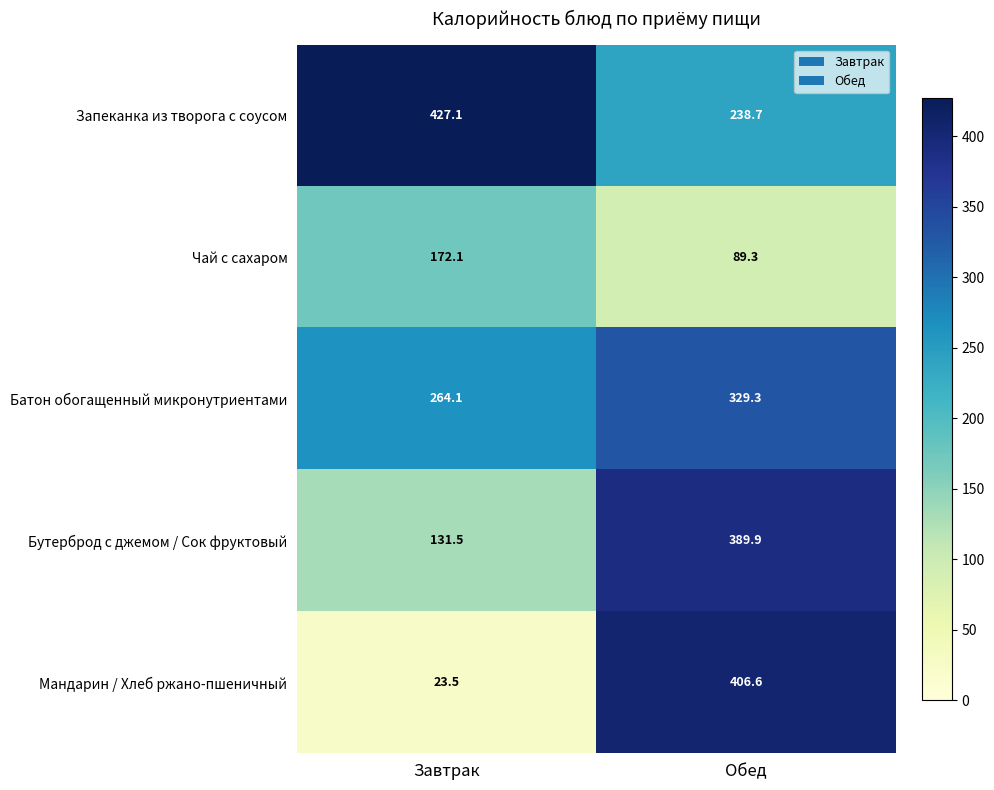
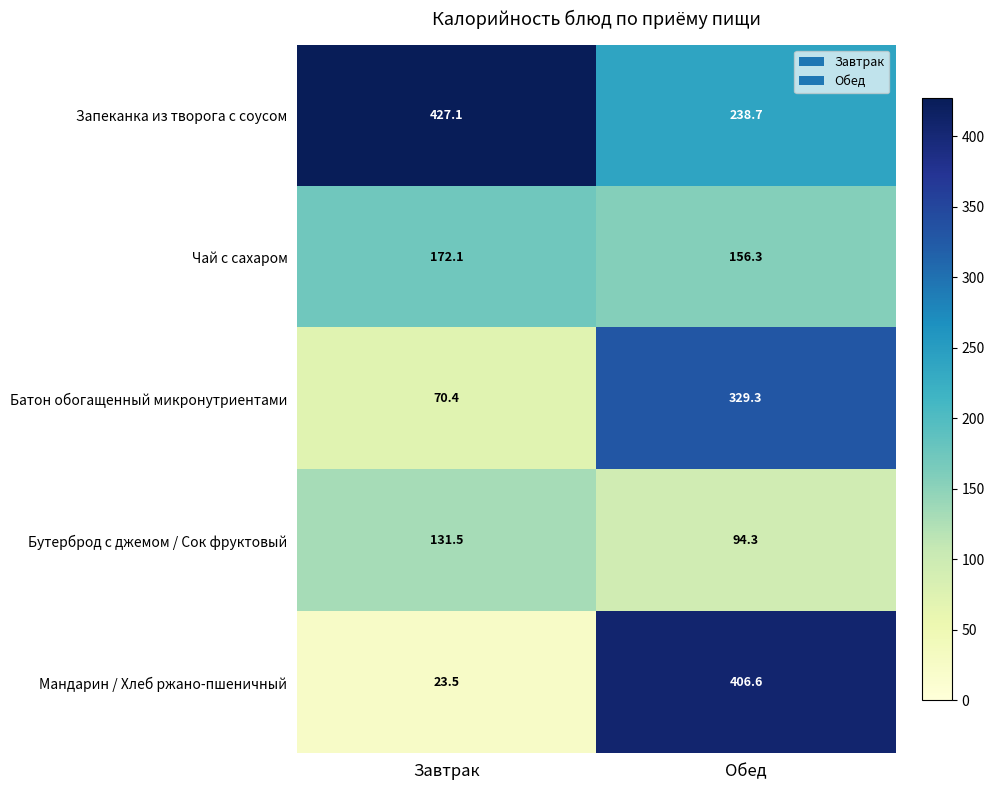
Чай с сахаром, Обед: 89.3 -> 156.3
Батон обогащенный микронутриентами, Завтрак: 264.1 -> 70.4
Бутерброд с джемом / Сок фруктовый, Обед: 389.9 -> 94.3
